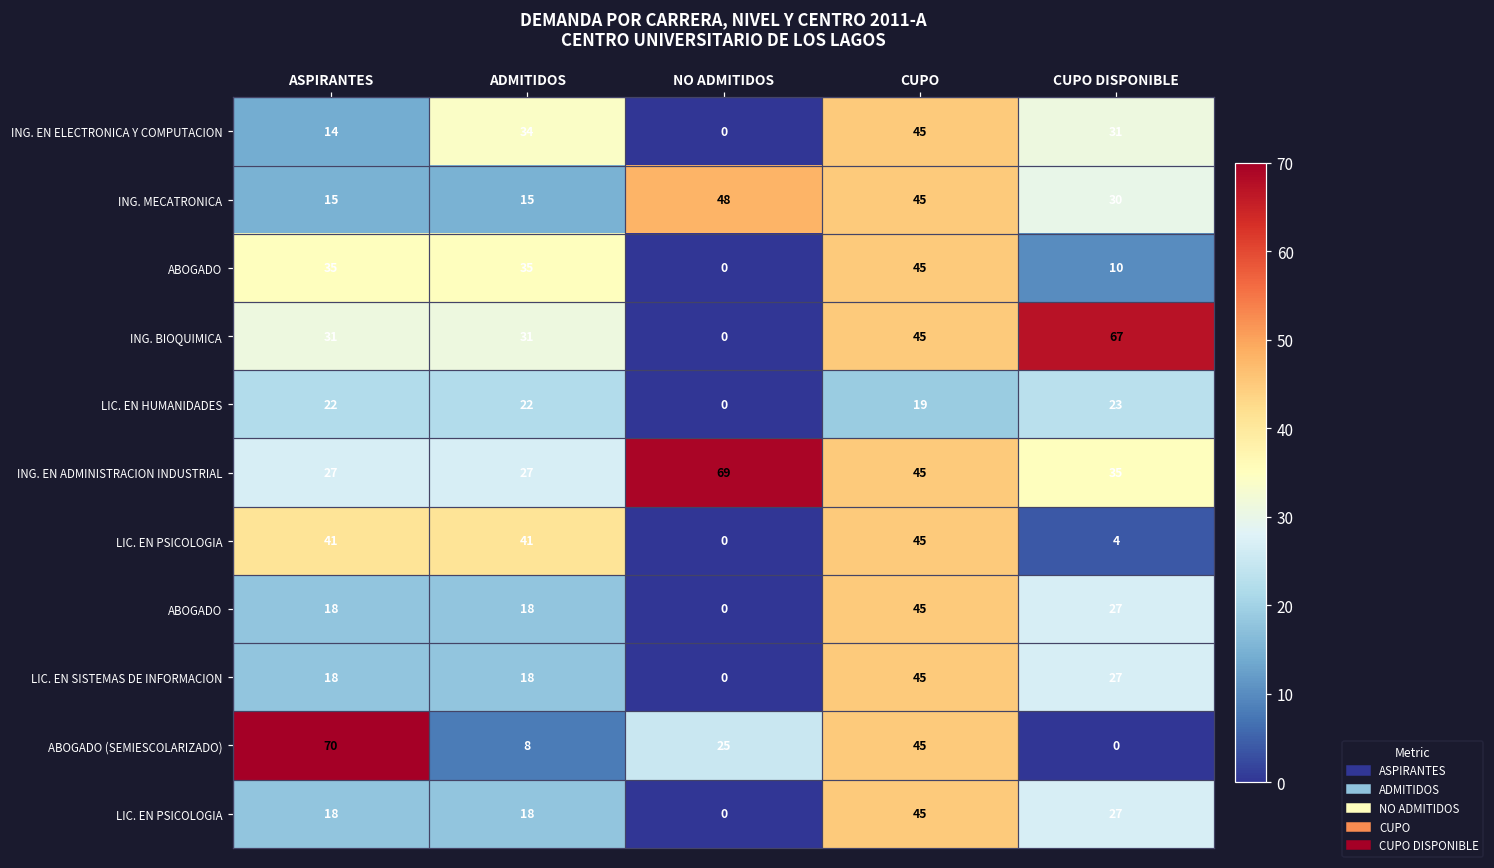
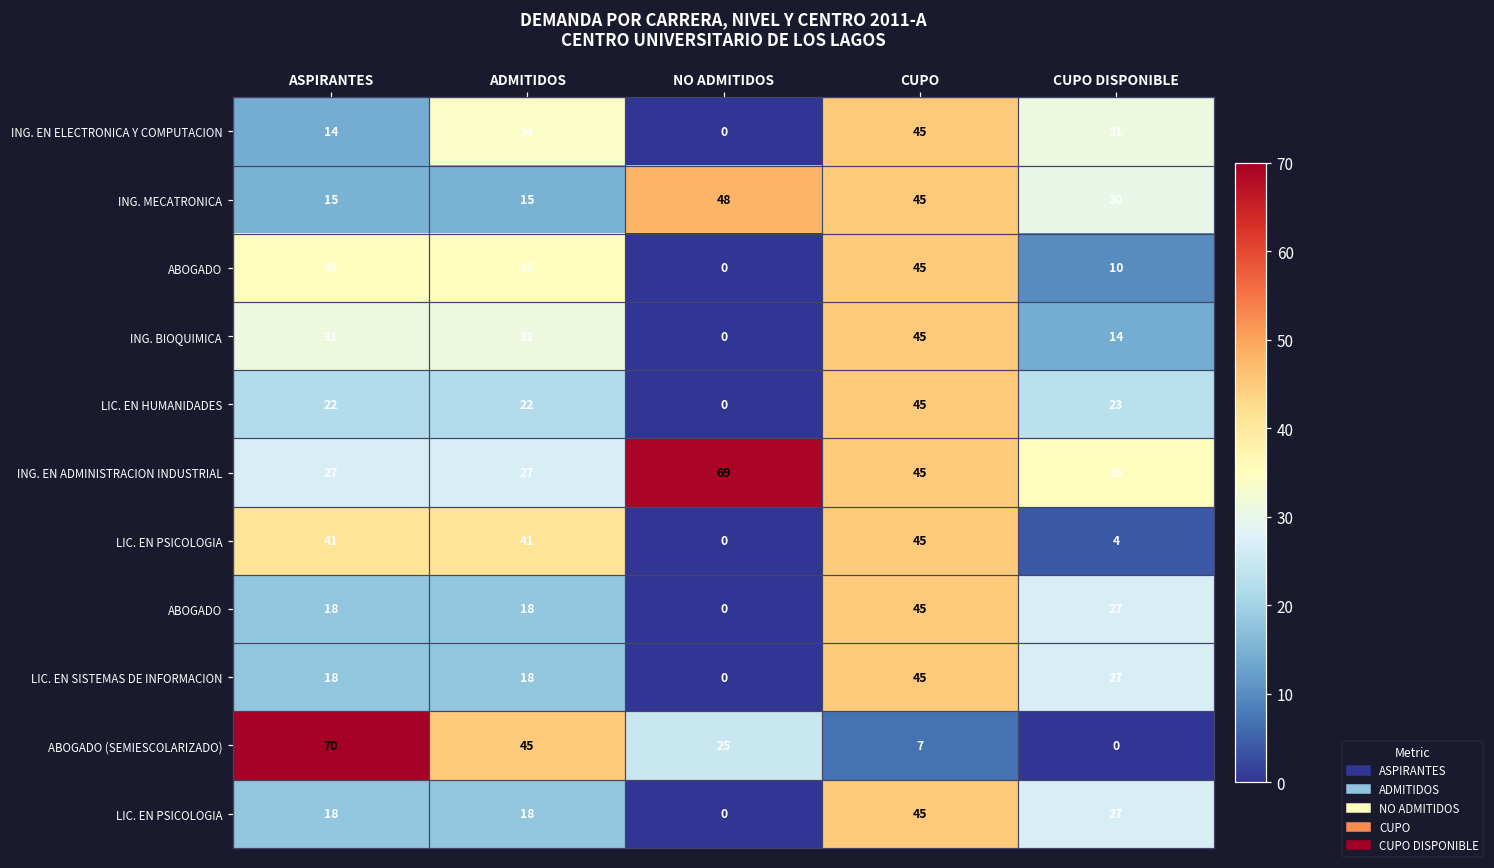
ING. BIOQUIMICA, CUPO DISPONIBLE: 67 -> 14
LIC. EN HUMANIDADES, CUPO: 19 -> 45
ABOGADO (SEMIESCOLARIZADO), ADMITIDOS: 8 -> 45
ABOGADO (SEMIESCOLARIZADO), CUPO: 45 -> 7
